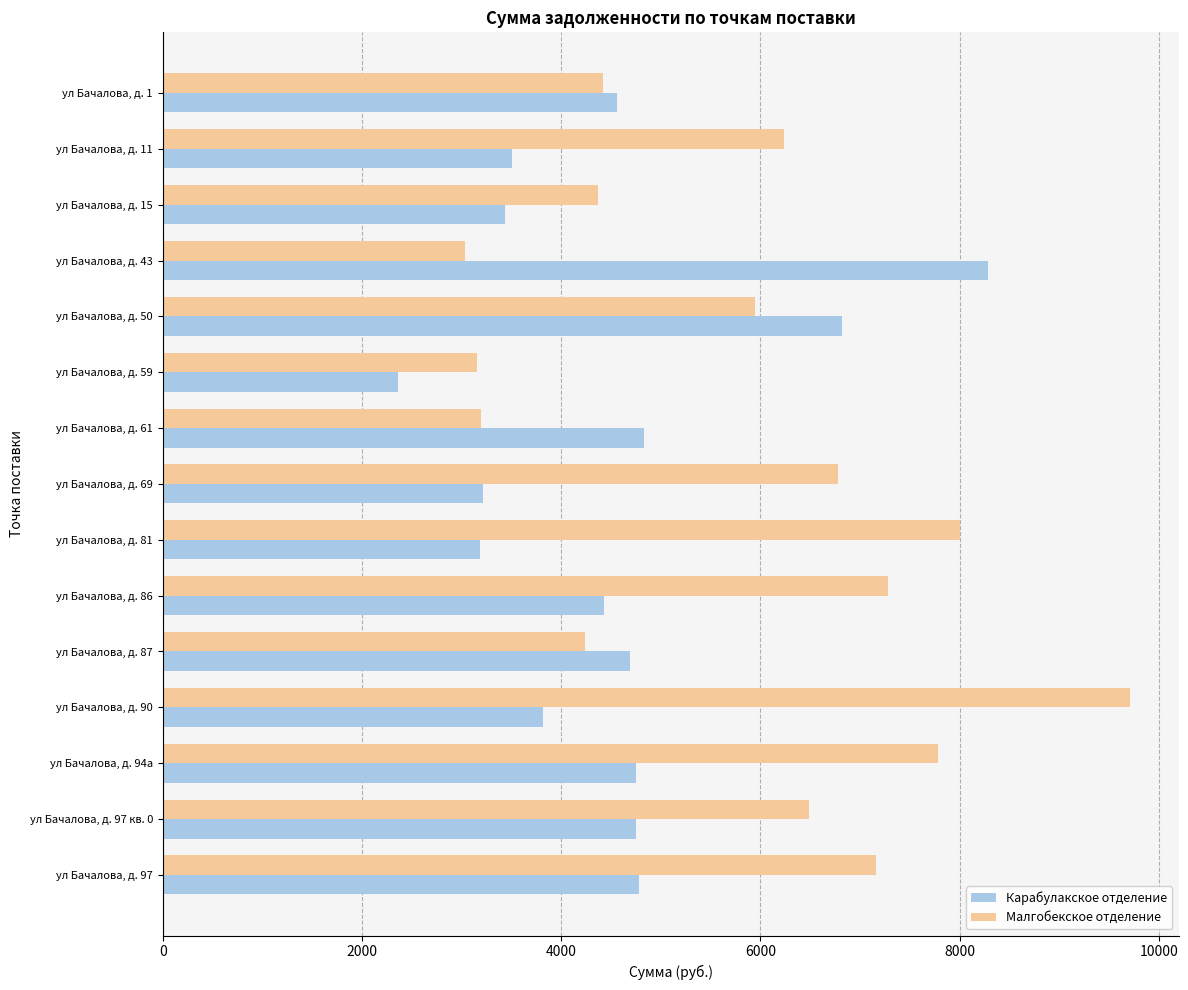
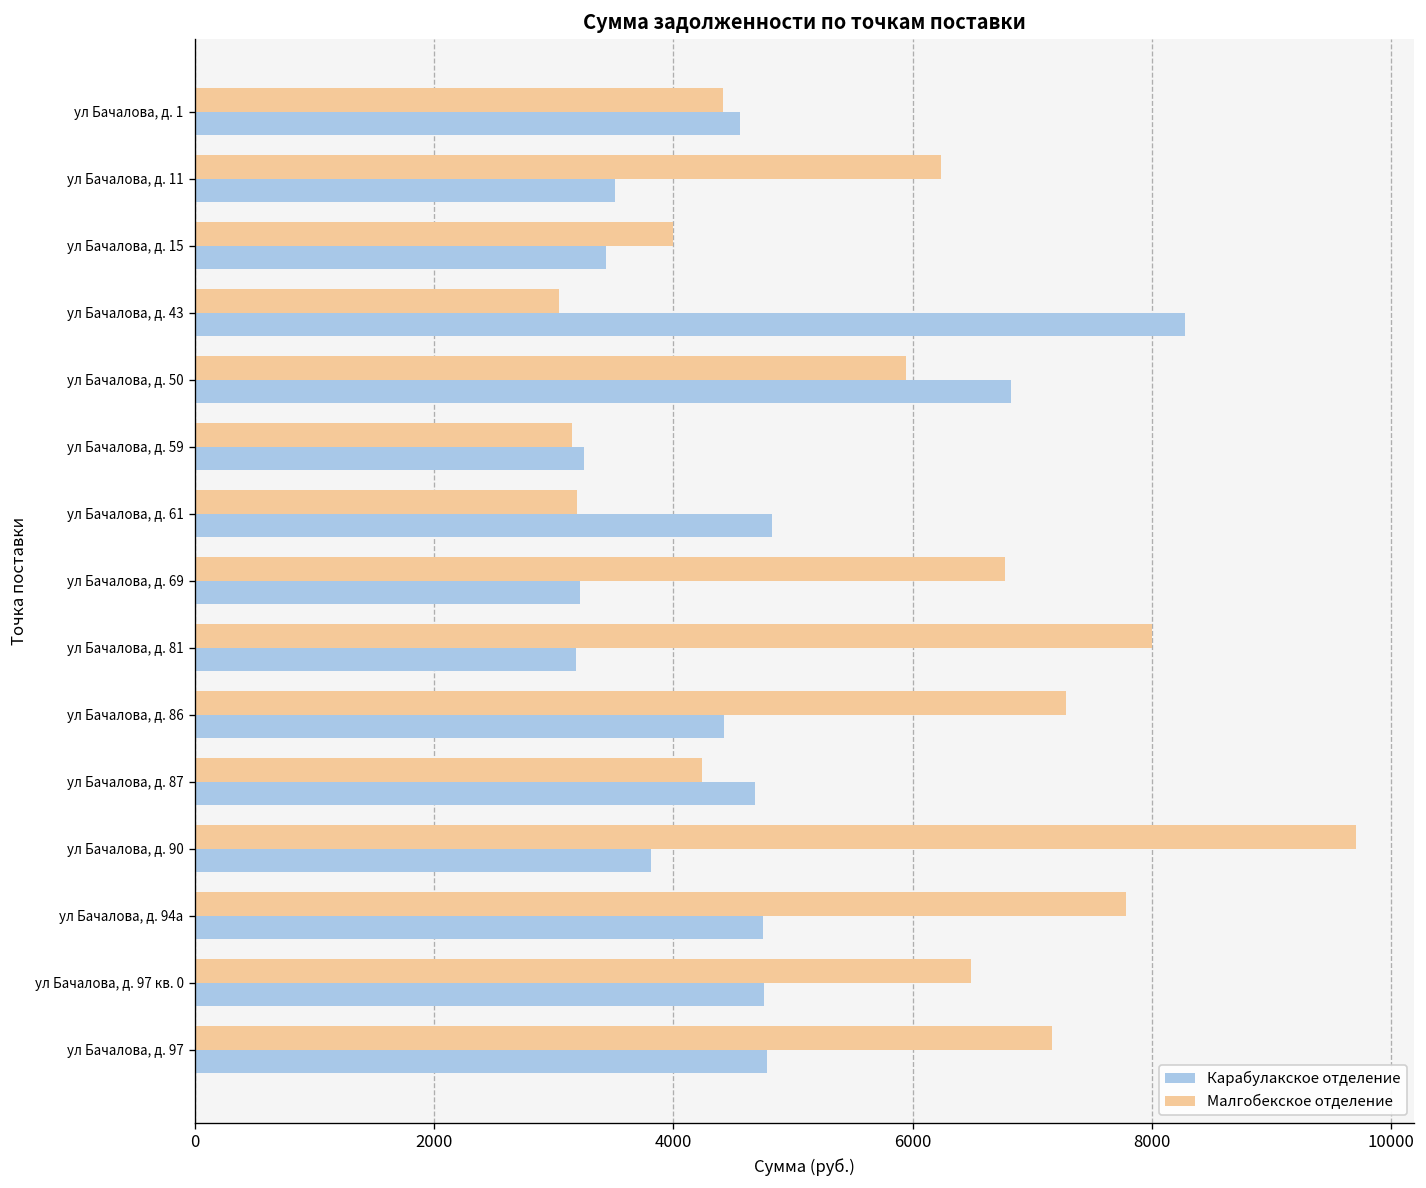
Малгобекское отделение, ул Бачалова, д. 15: 4400 -> 4000
Карабулакское отделение, ул Бачалова, д. 59: 2400 -> 3300
